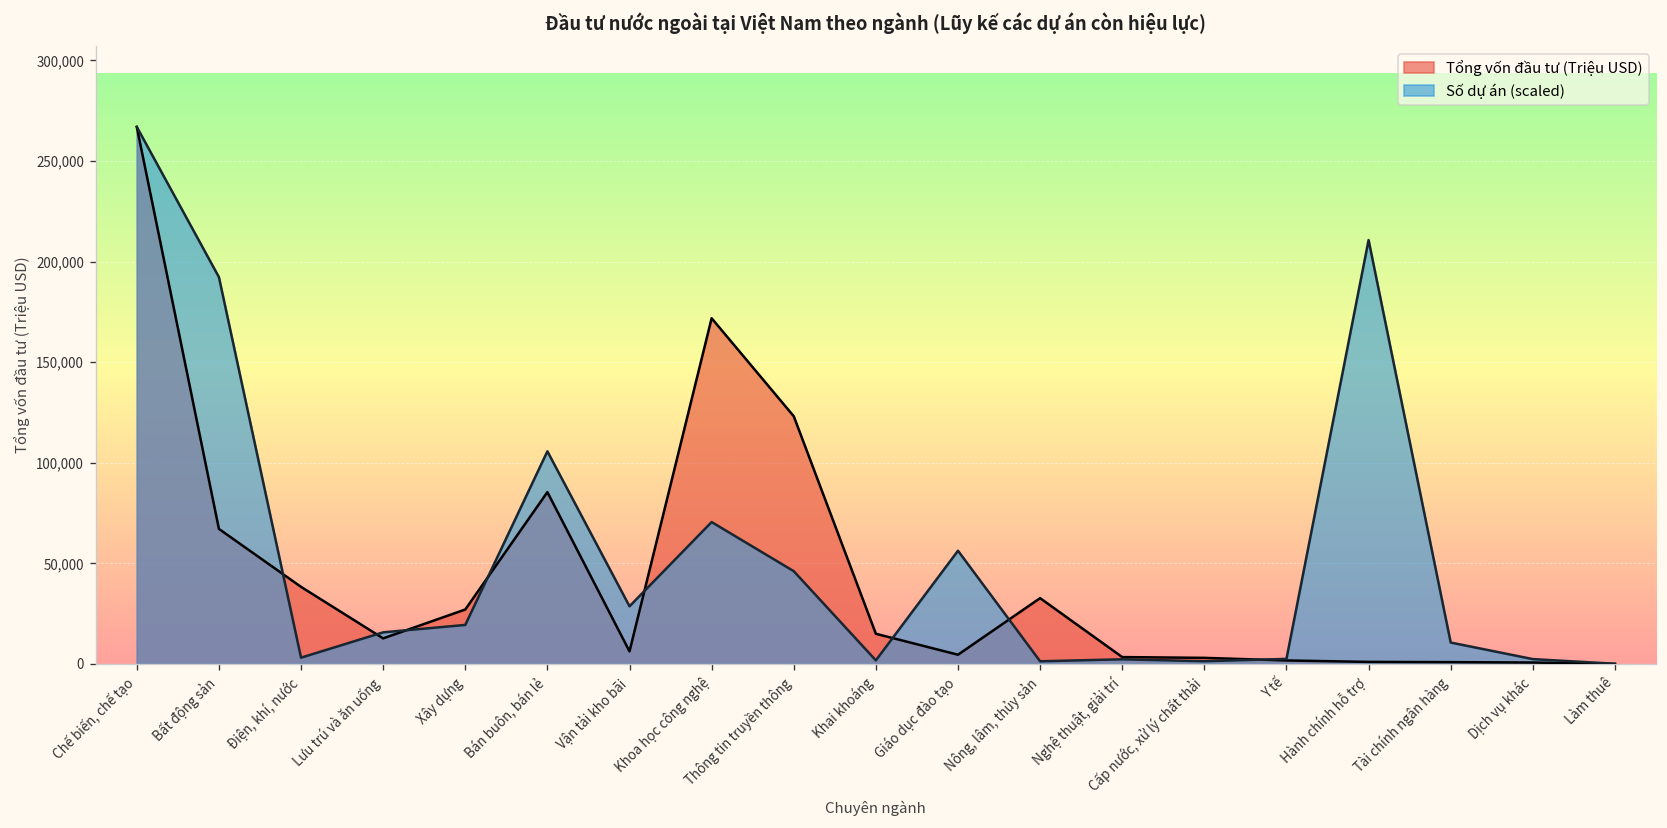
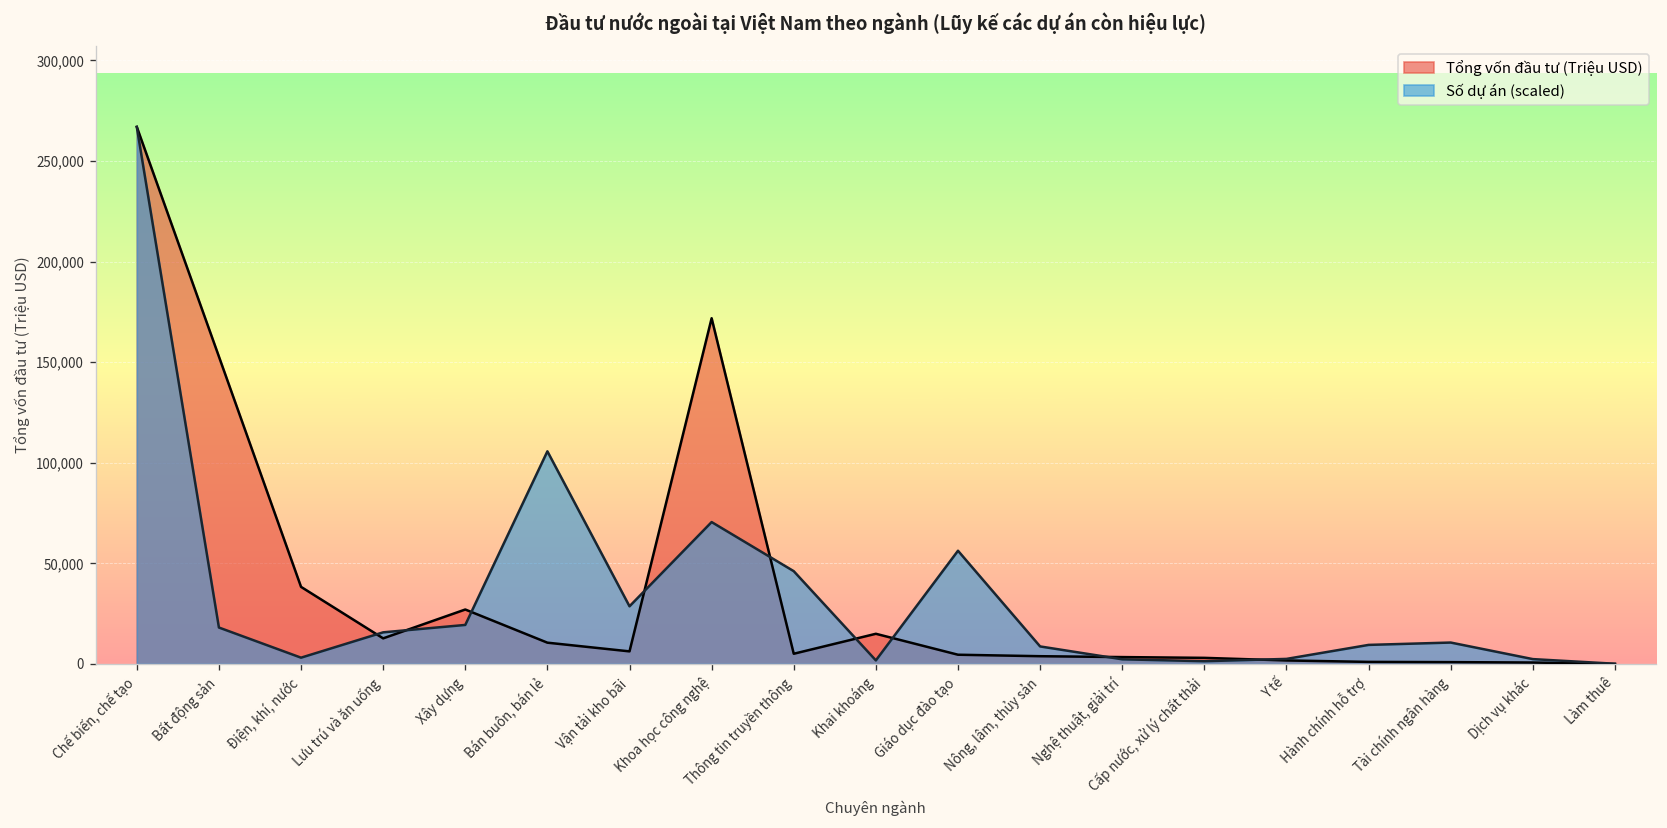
Tổng vốn đầu tư (Triệu USD), Bất động sản: 67,000 -> 153,000
Số dự án (scaled), Bất động sản: 192,000 -> 18,000
Tổng vốn đầu tư (Triệu USD), Bán buôn, bán lẻ: 85,000 -> 11,000
Tổng vốn đầu tư (Triệu USD), Thông tin truyền thông: 123,000 -> 5,000
Tổng vốn đầu tư (Triệu USD), Nông, lâm, thủy sản: 33,000 -> 4,000
Số dự án (scaled), Nông, lâm, thủy sản: 1,000 -> 9,000
Số dự án (scaled), Hành chính hỗ trợ: 211,000 -> 9,000
